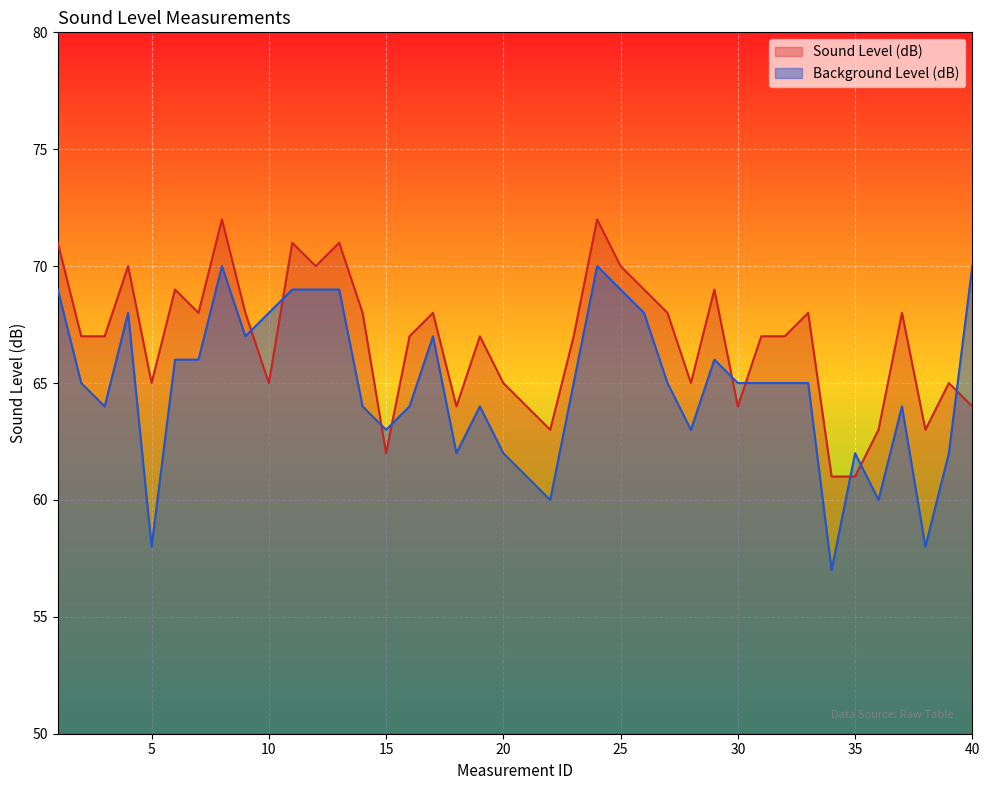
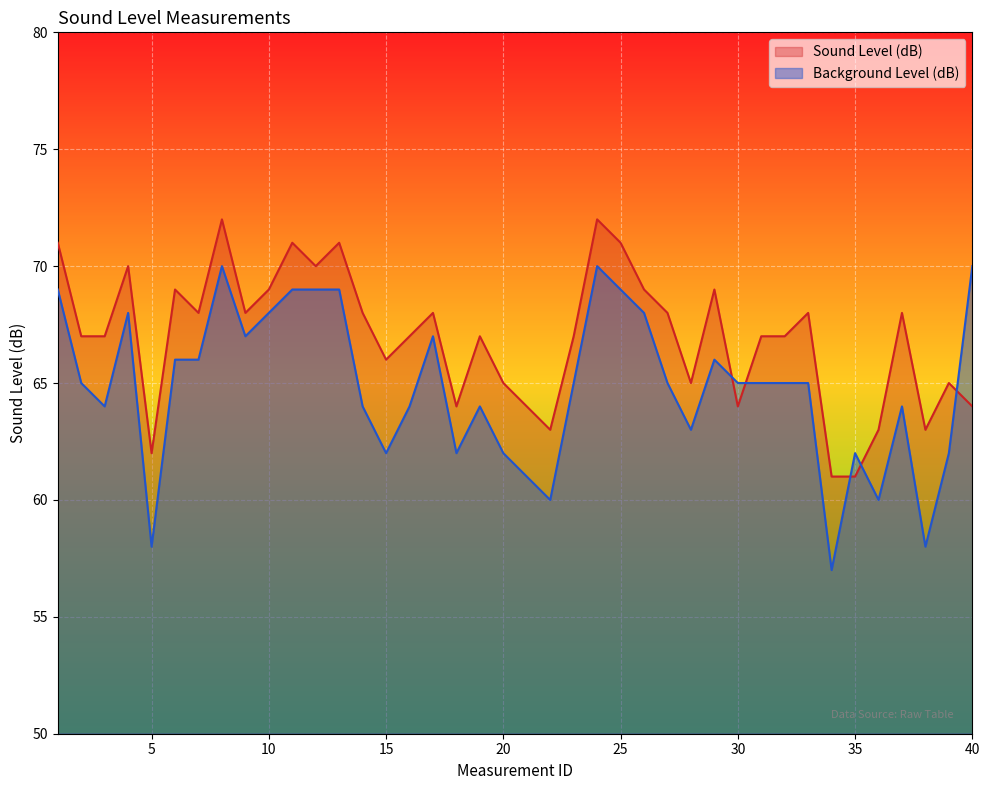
Sound Level (dB), 5: 65 -> 62
Sound Level (dB), 10: 65 -> 69
Sound Level (dB), 15: 62 -> 66
Background Level (dB), 15: 63 -> 62
Sound Level (dB), 25: 70 -> 71
